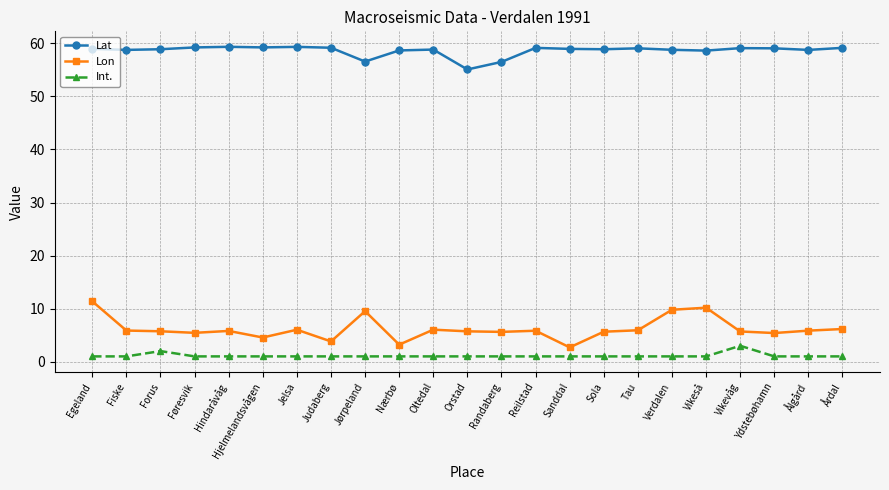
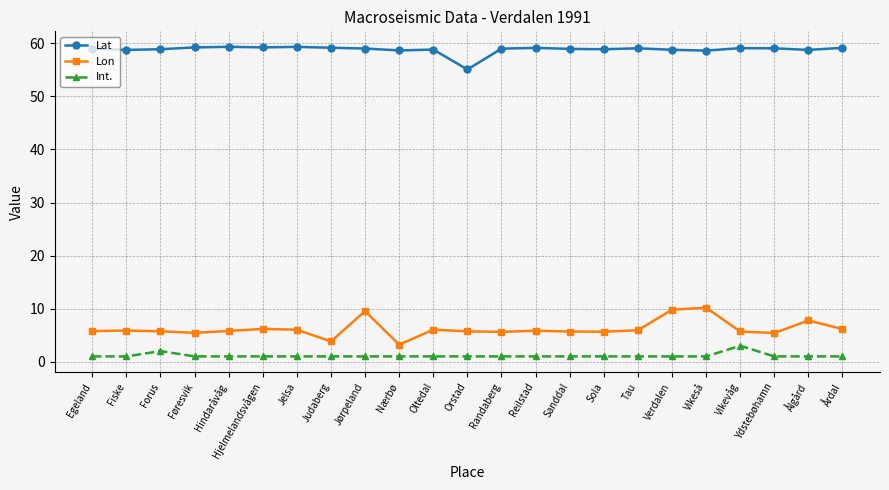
Lon, Egeland: 11 -> 6
Lon, Hjelmelandsvågen: 5 -> 6
Lat, Jørpeland: 57 -> 59
Lat, Randaberg: 57 -> 59
Lon, Sanddal: 3 -> 6
Lon, Ålgård: 6 -> 8
